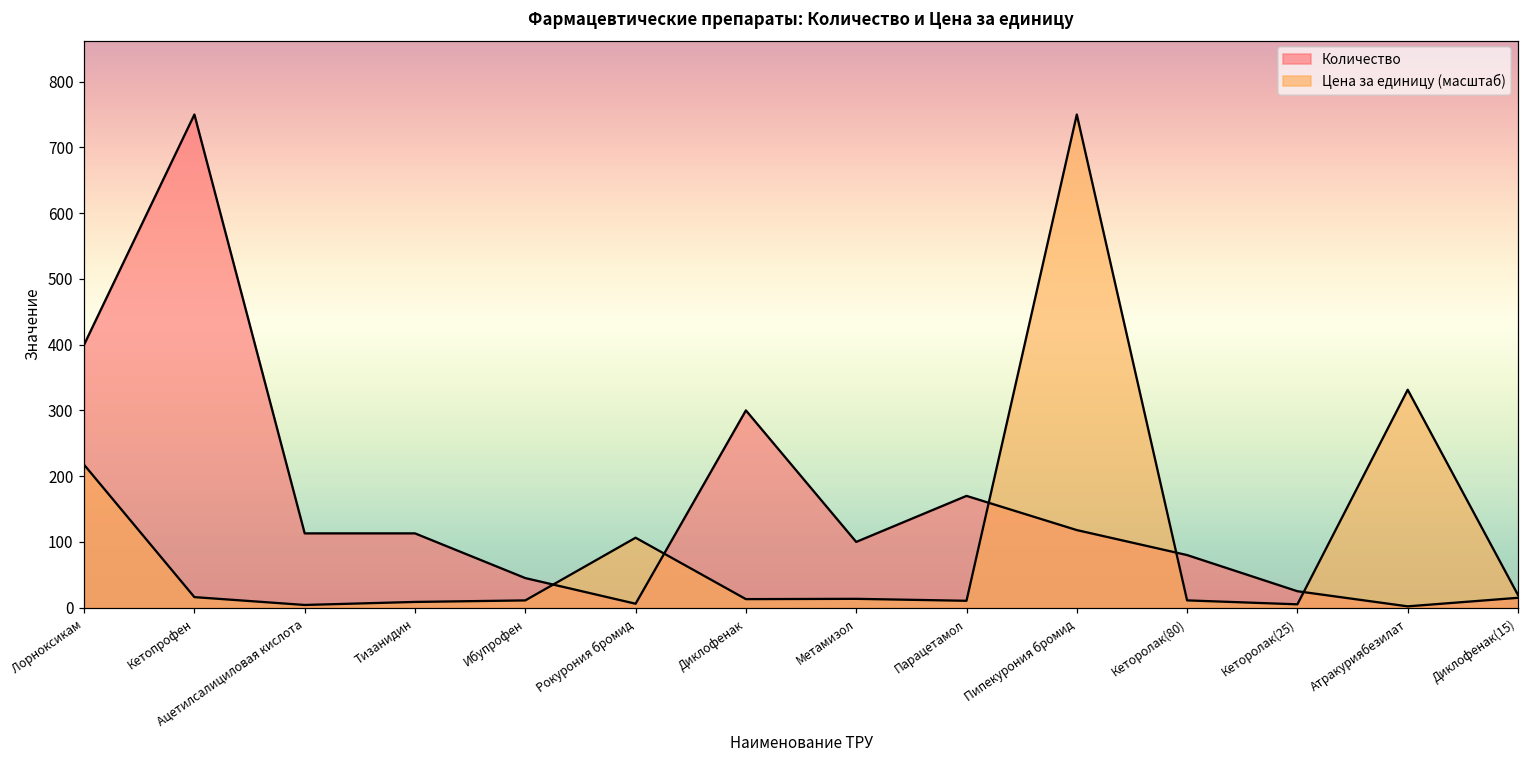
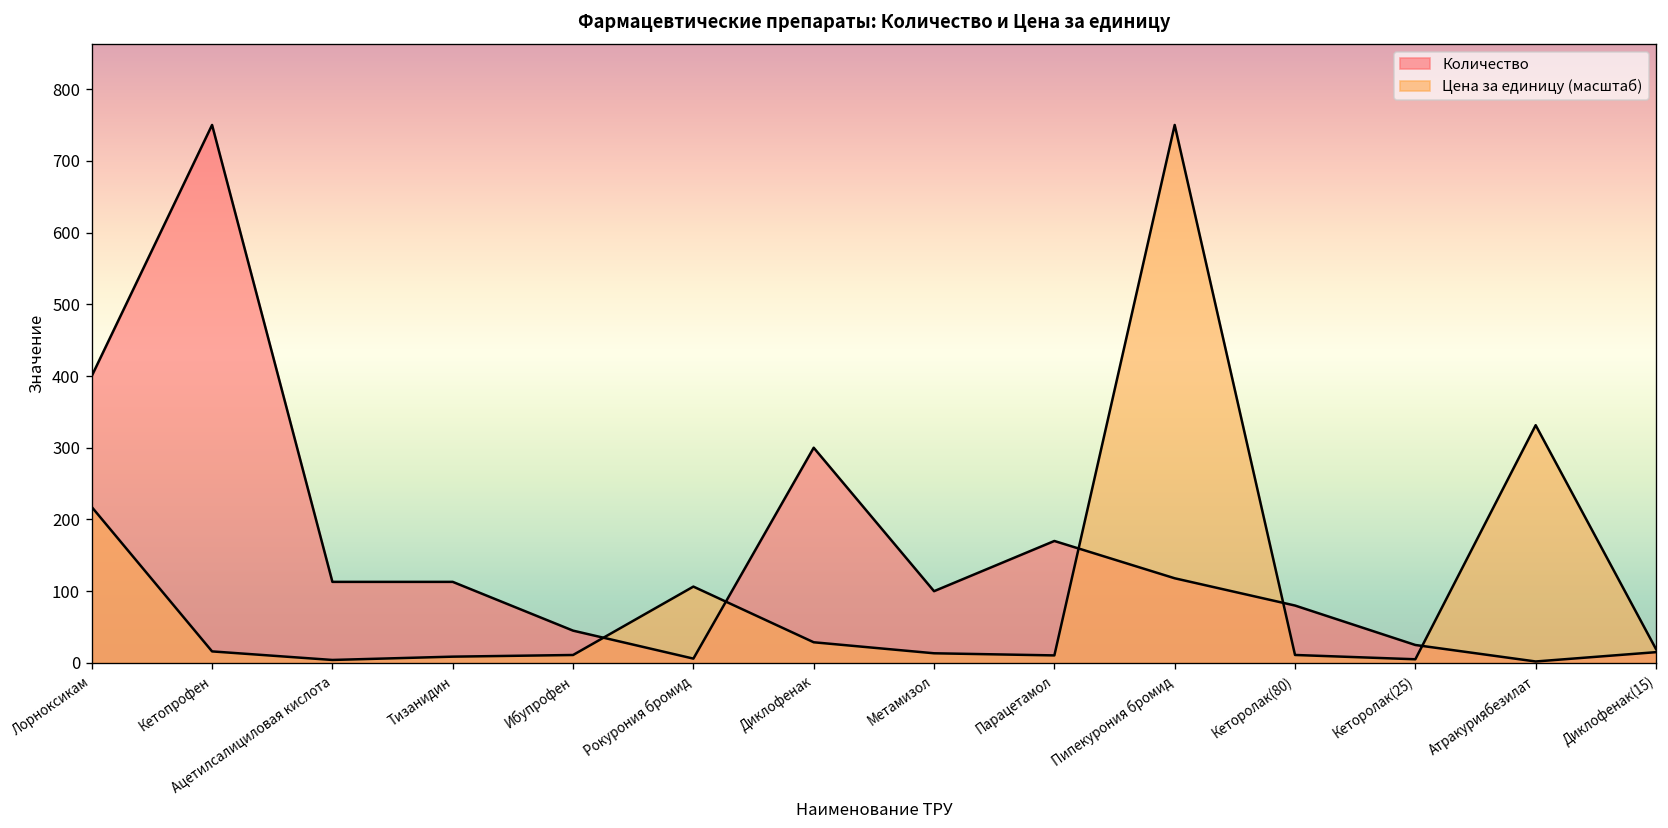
Цена за единицу (масштаб), Диклофенак: 10 -> 30
